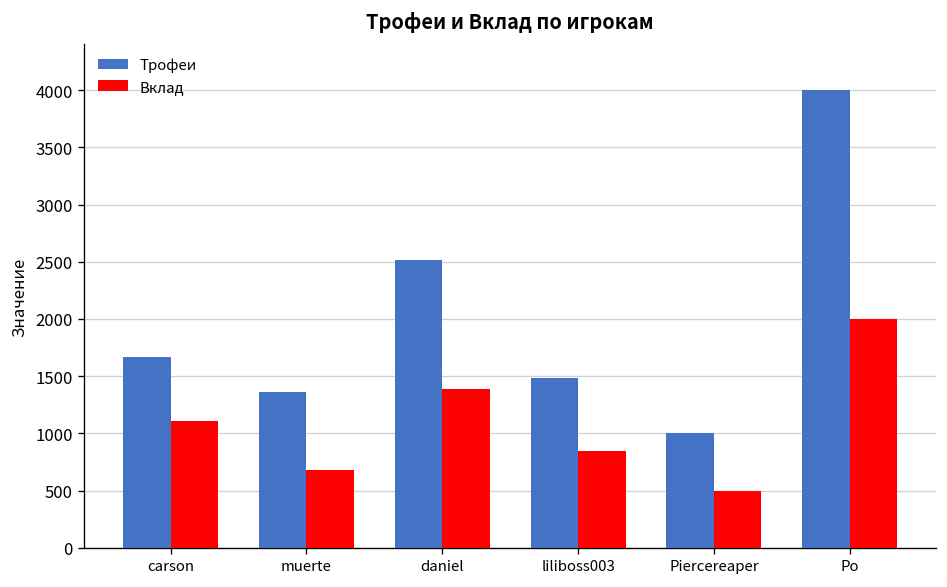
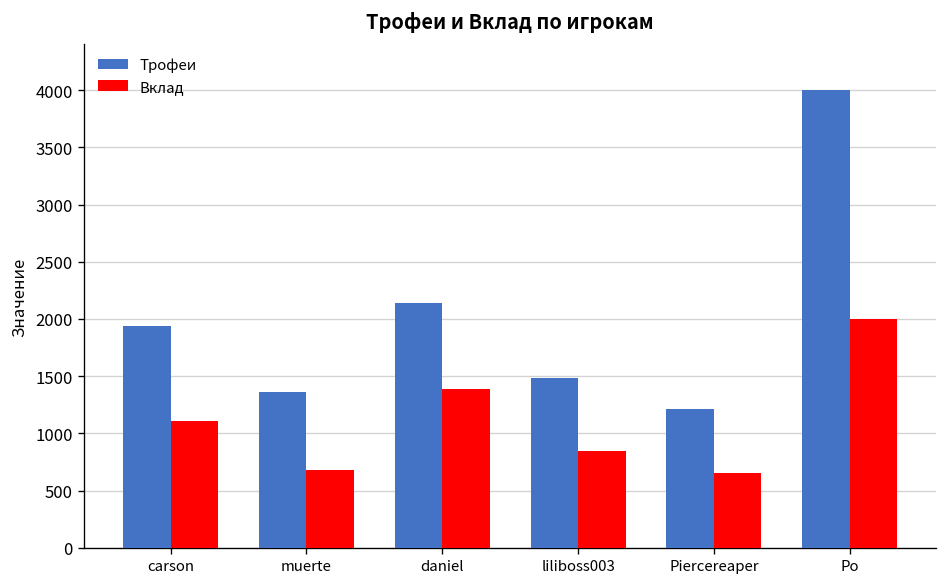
Трофеи, carson: 1700 -> 1900
Трофеи, daniel: 2500 -> 2100
Трофеи, Piercereaper: 1000 -> 1200
Вклад, Piercereaper: 500 -> 700
